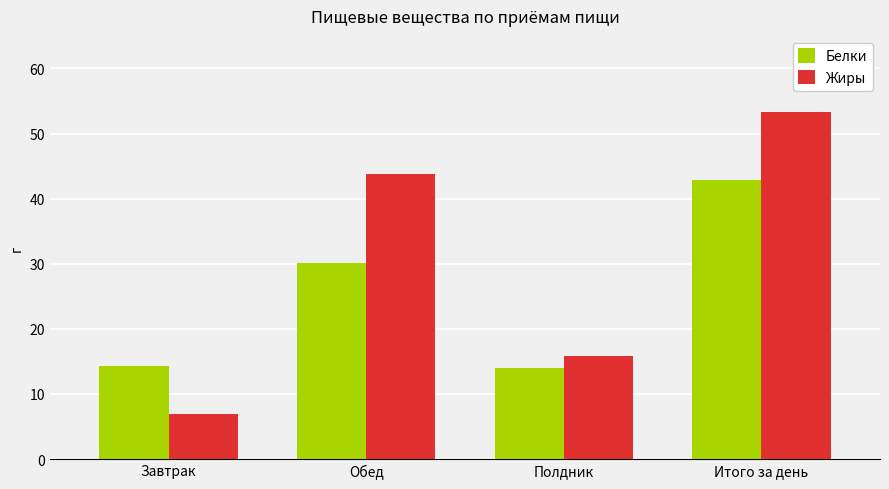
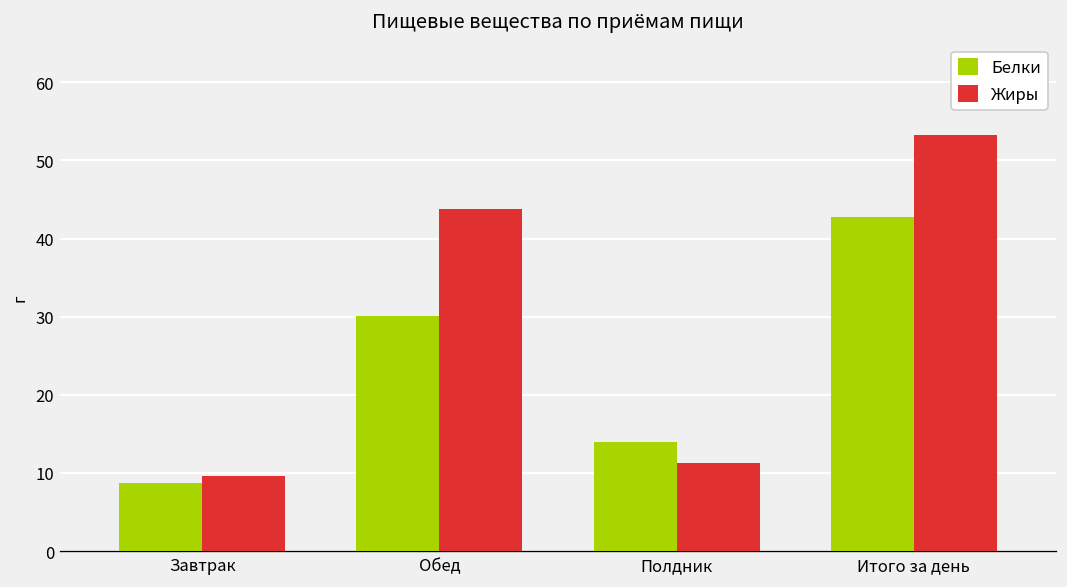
Белки, Завтрак: 14 -> 9
Жиры, Завтрак: 7 -> 10
Жиры, Полдник: 16 -> 11
